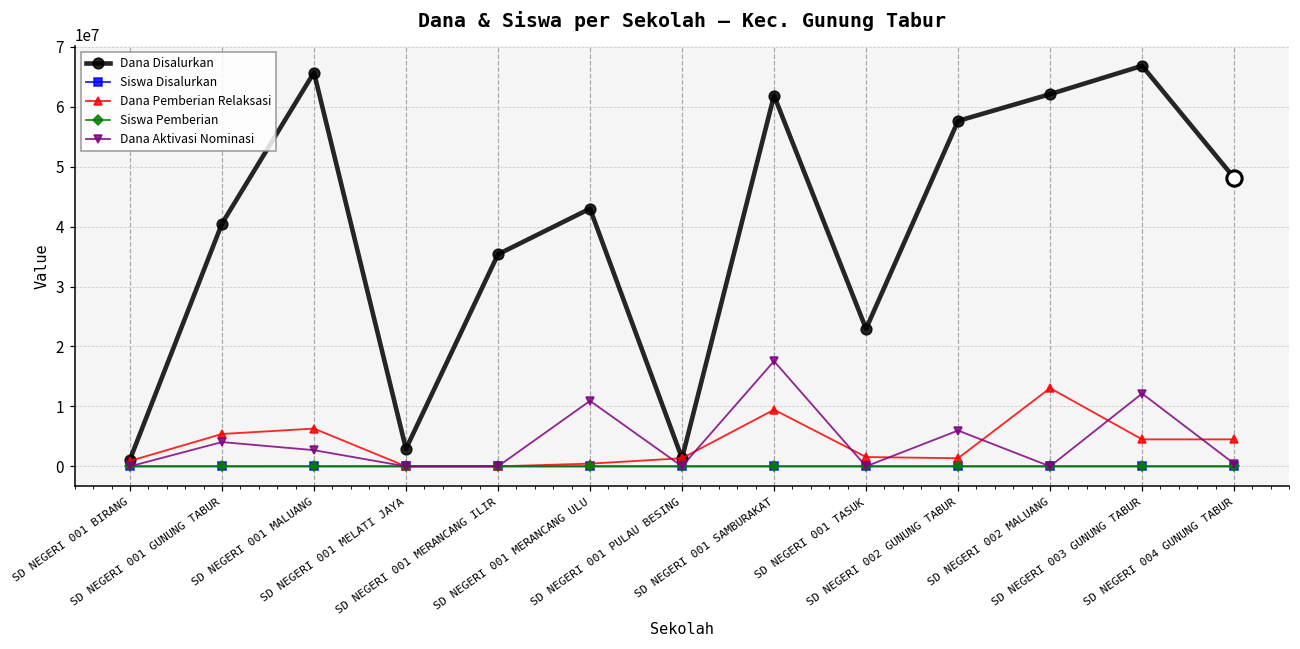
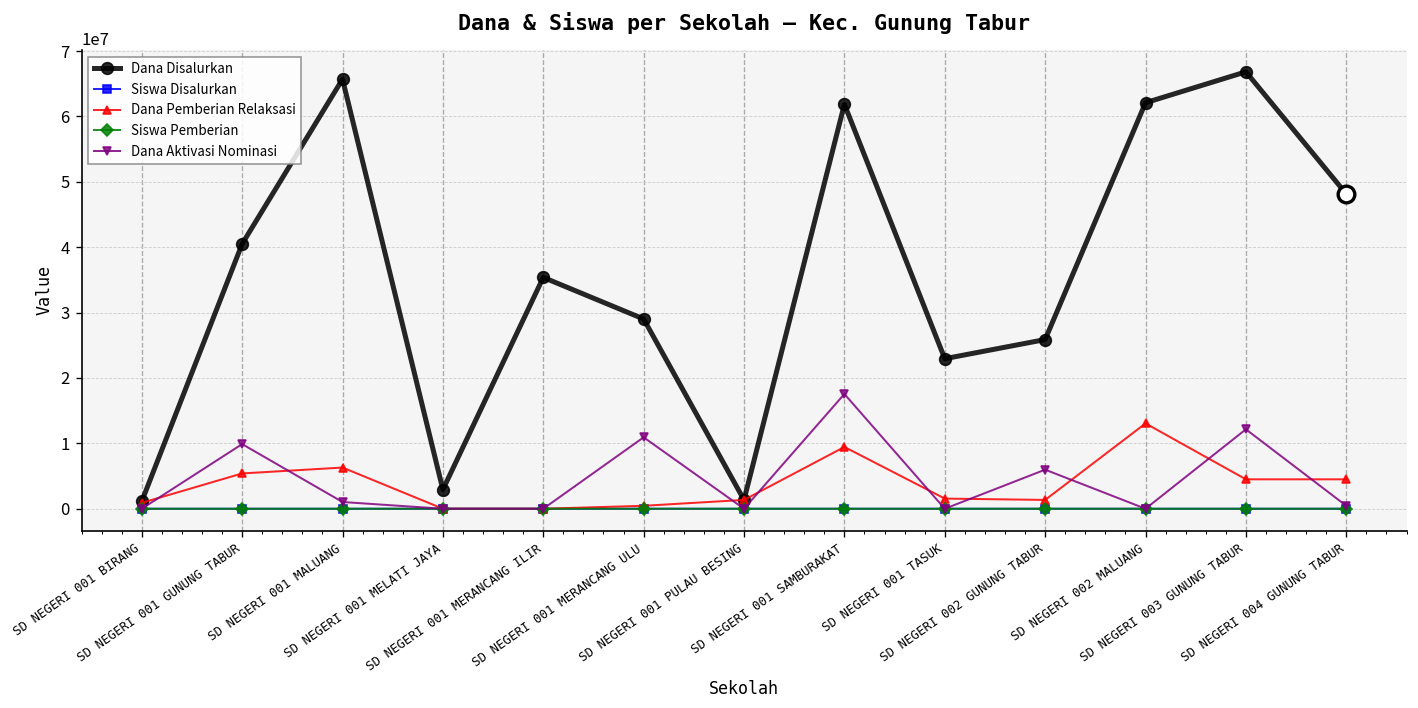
Dana Aktivasi Nominasi, SD NEGERI 001 GUNUNG TABUR: 4000000 -> 10000000
Dana Aktivasi Nominasi, SD NEGERI 001 MALUANG: 3000000 -> 1000000
Dana Disalurkan, SD NEGERI 001 MERANCANG ULU: 43000000 -> 29000000
Dana Disalurkan, SD NEGERI 002 GUNUNG TABUR: 58000000 -> 26000000
